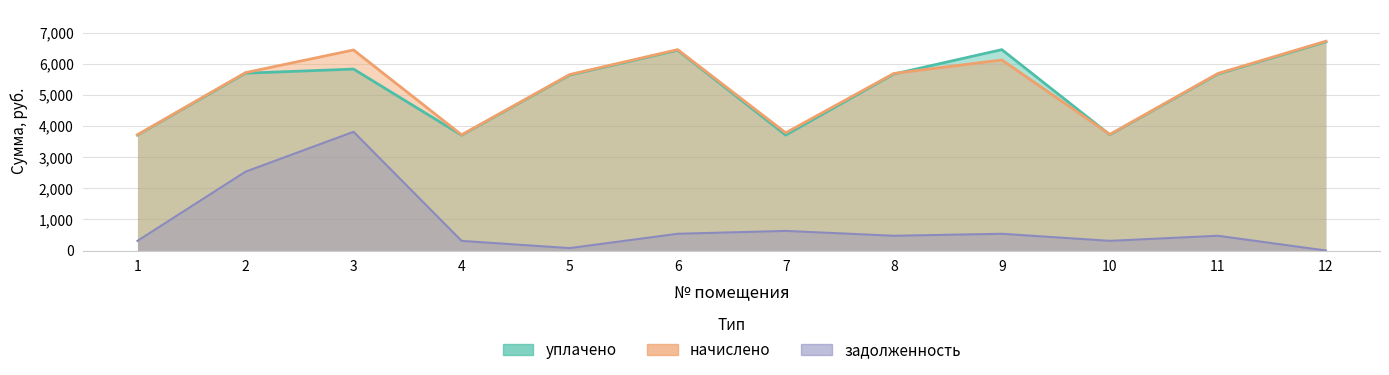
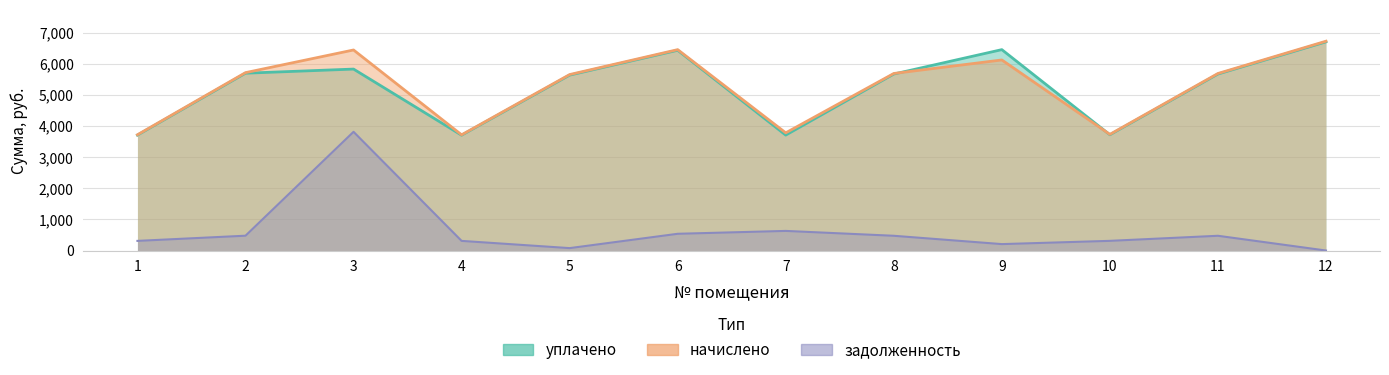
задолженность, 2: 2,500 -> 500
задолженность, 9: 500 -> 200
